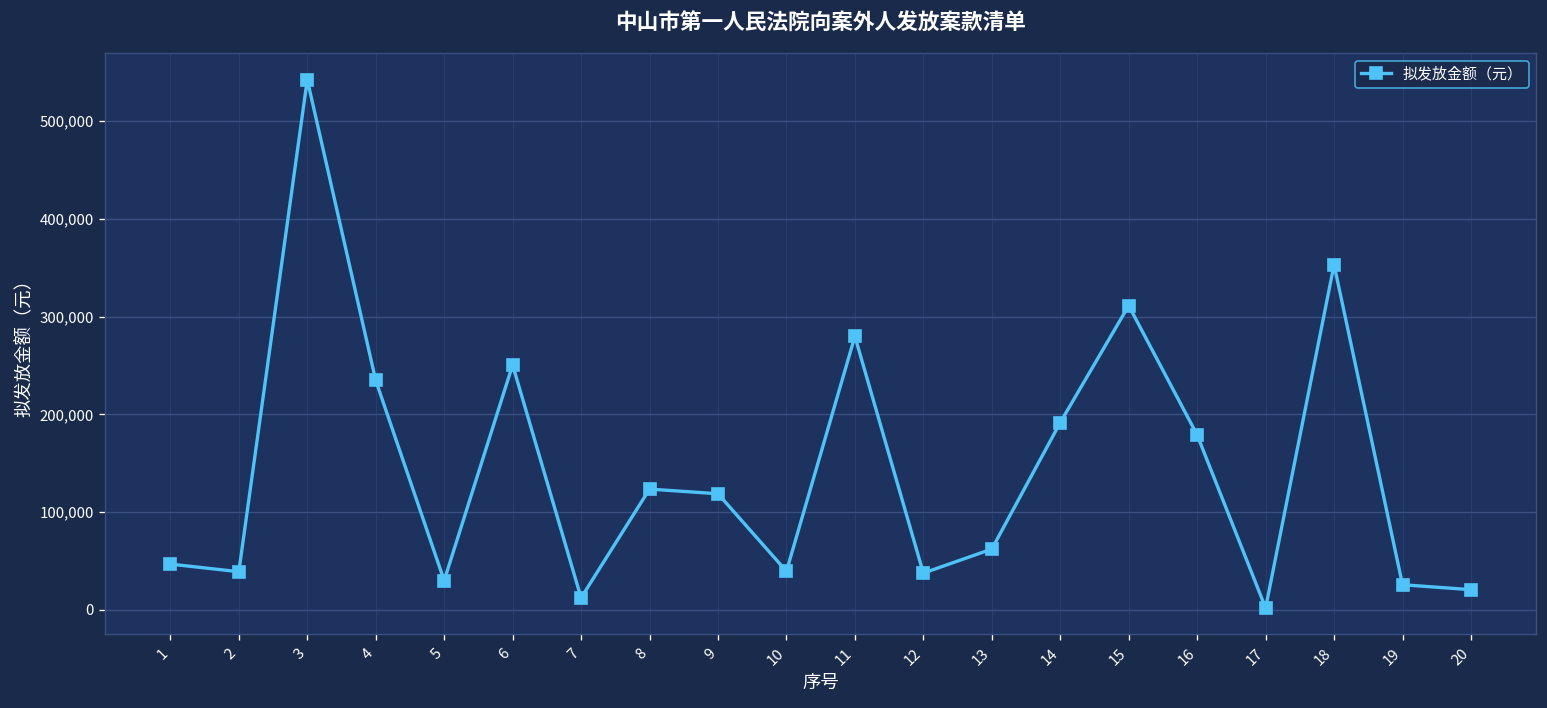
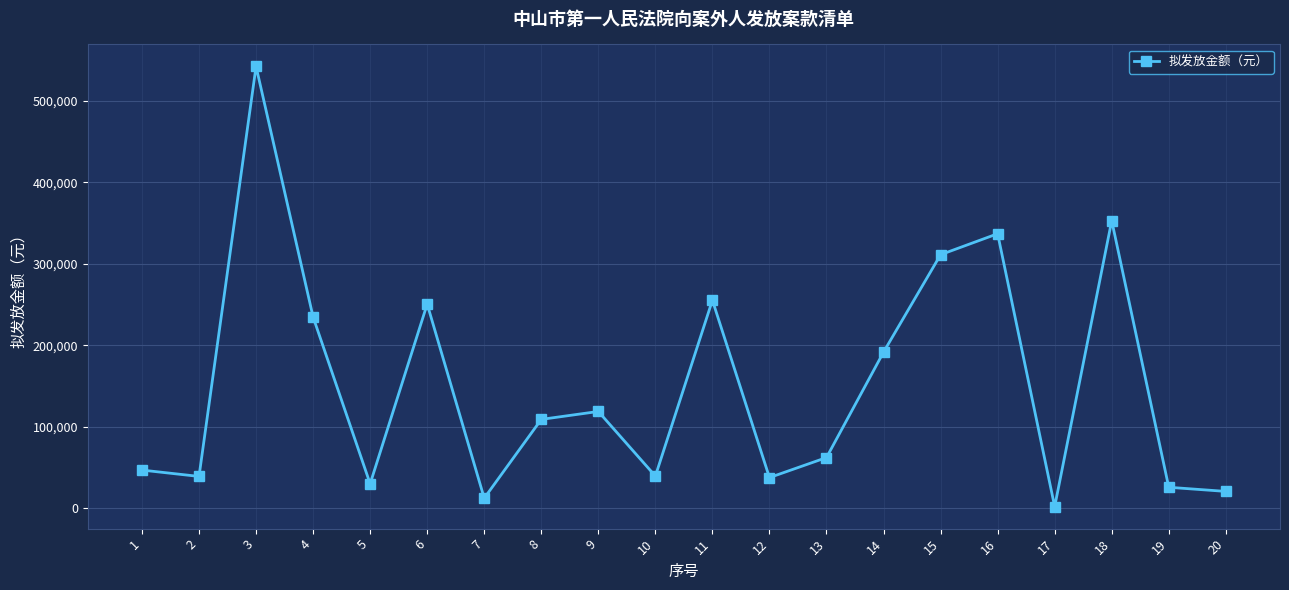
8: 120,000 -> 110,000
11: 280,000 -> 260,000
16: 180,000 -> 340,000
